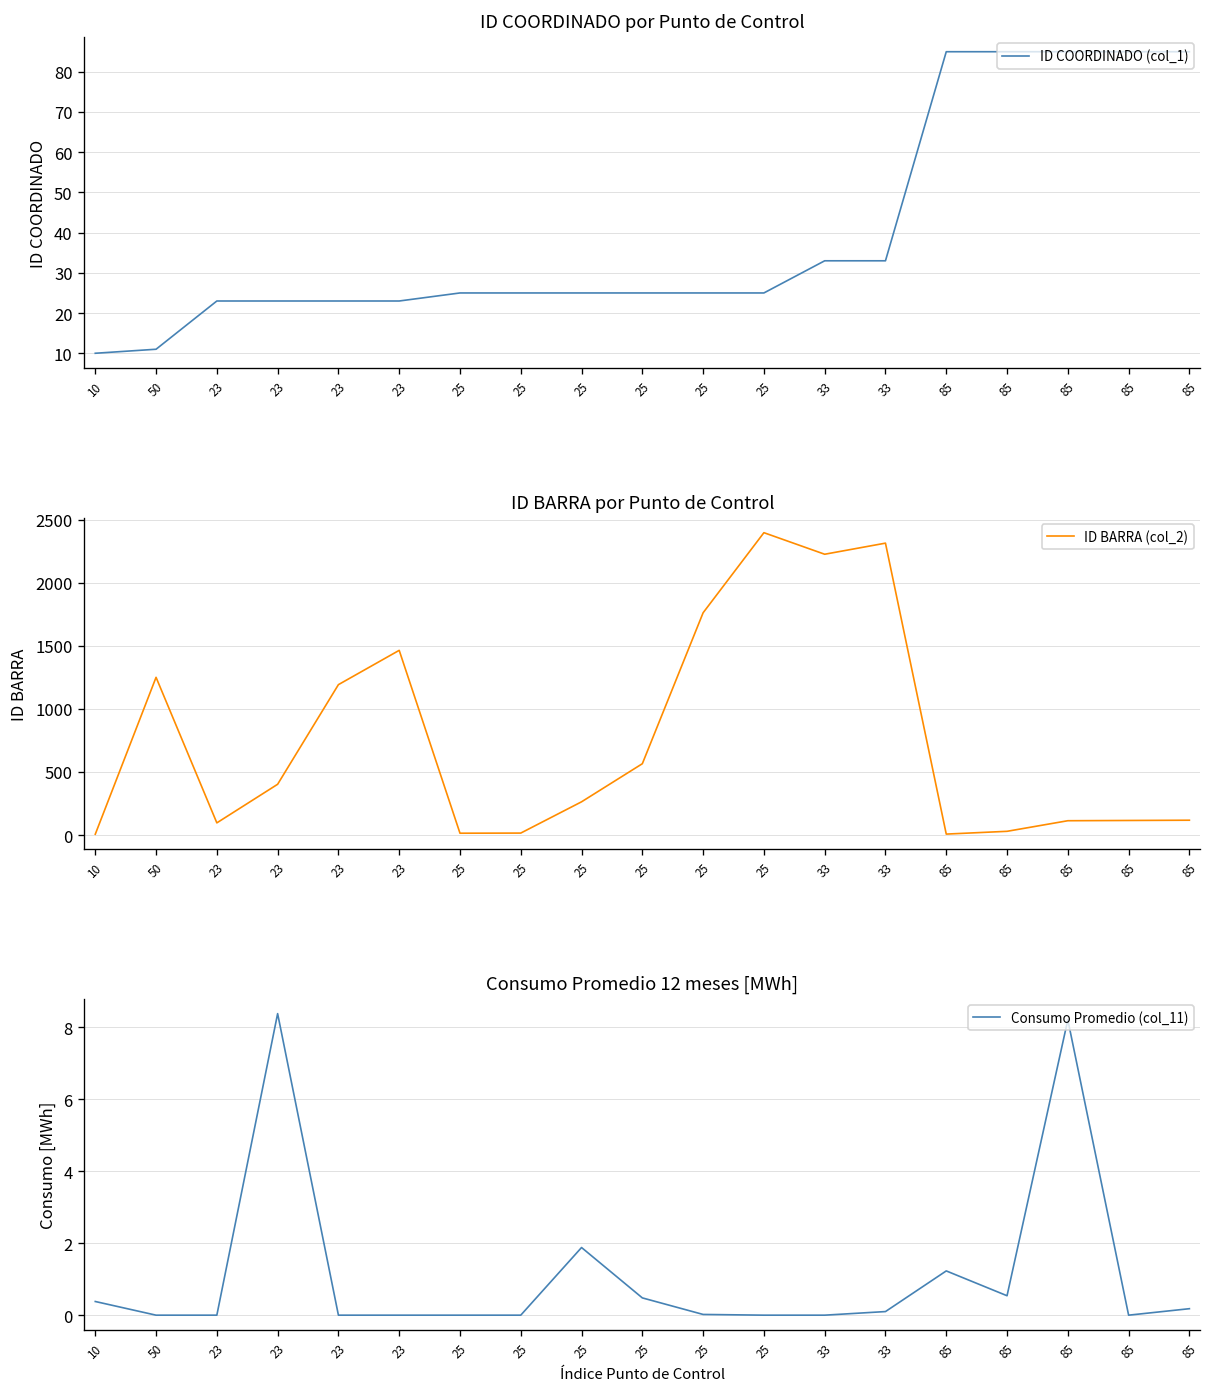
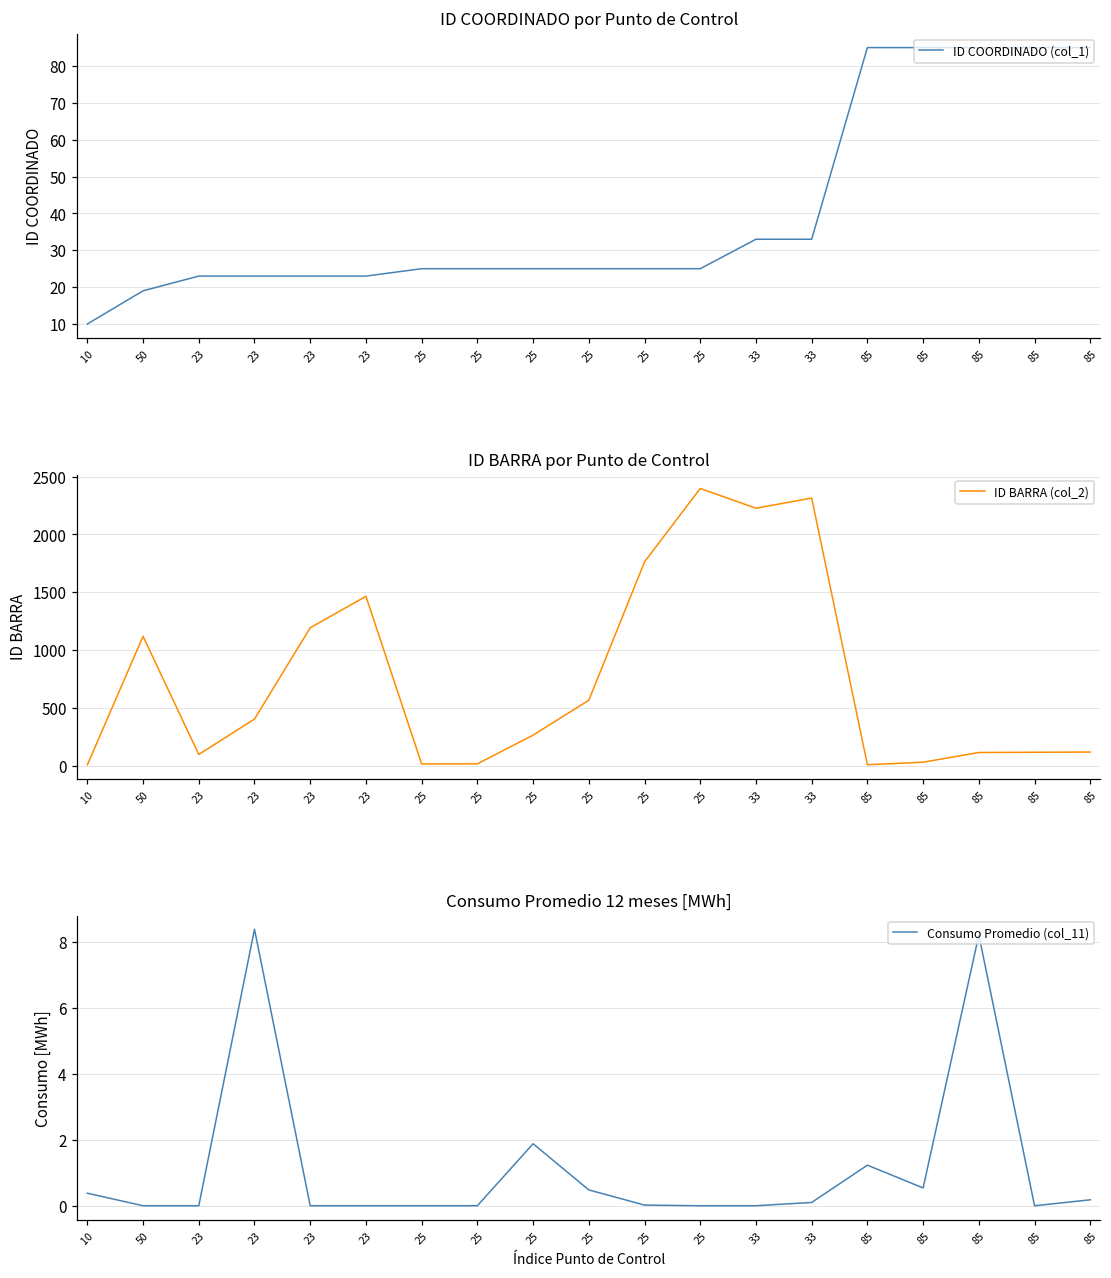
ID COORDINADO por Punto de Control, 50: 11 -> 19
ID BARRA por Punto de Control, 50: 1250 -> 1120
